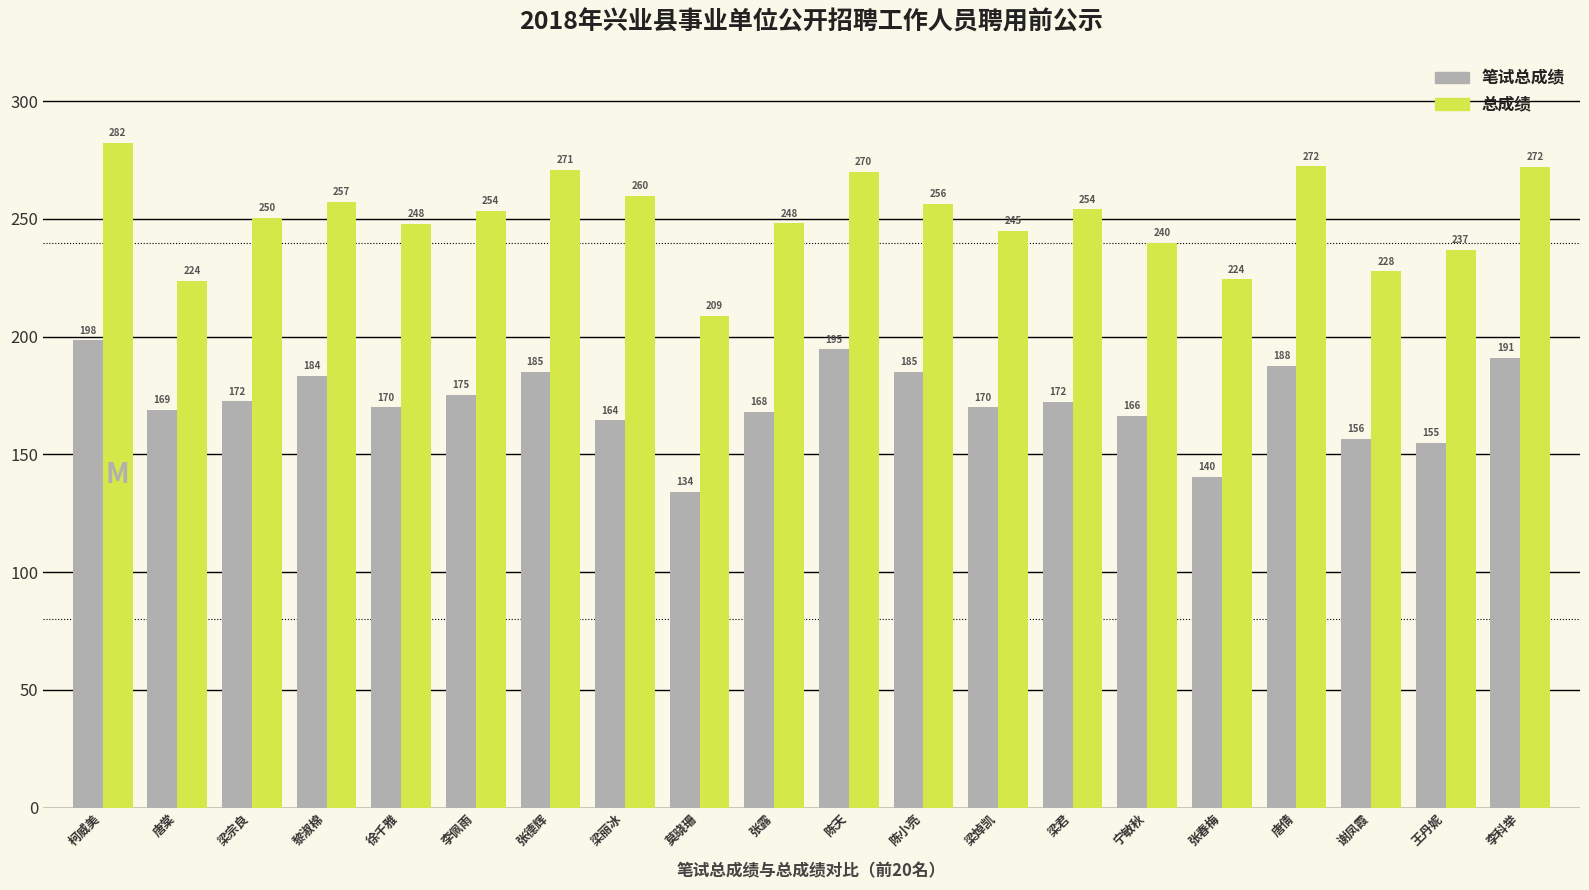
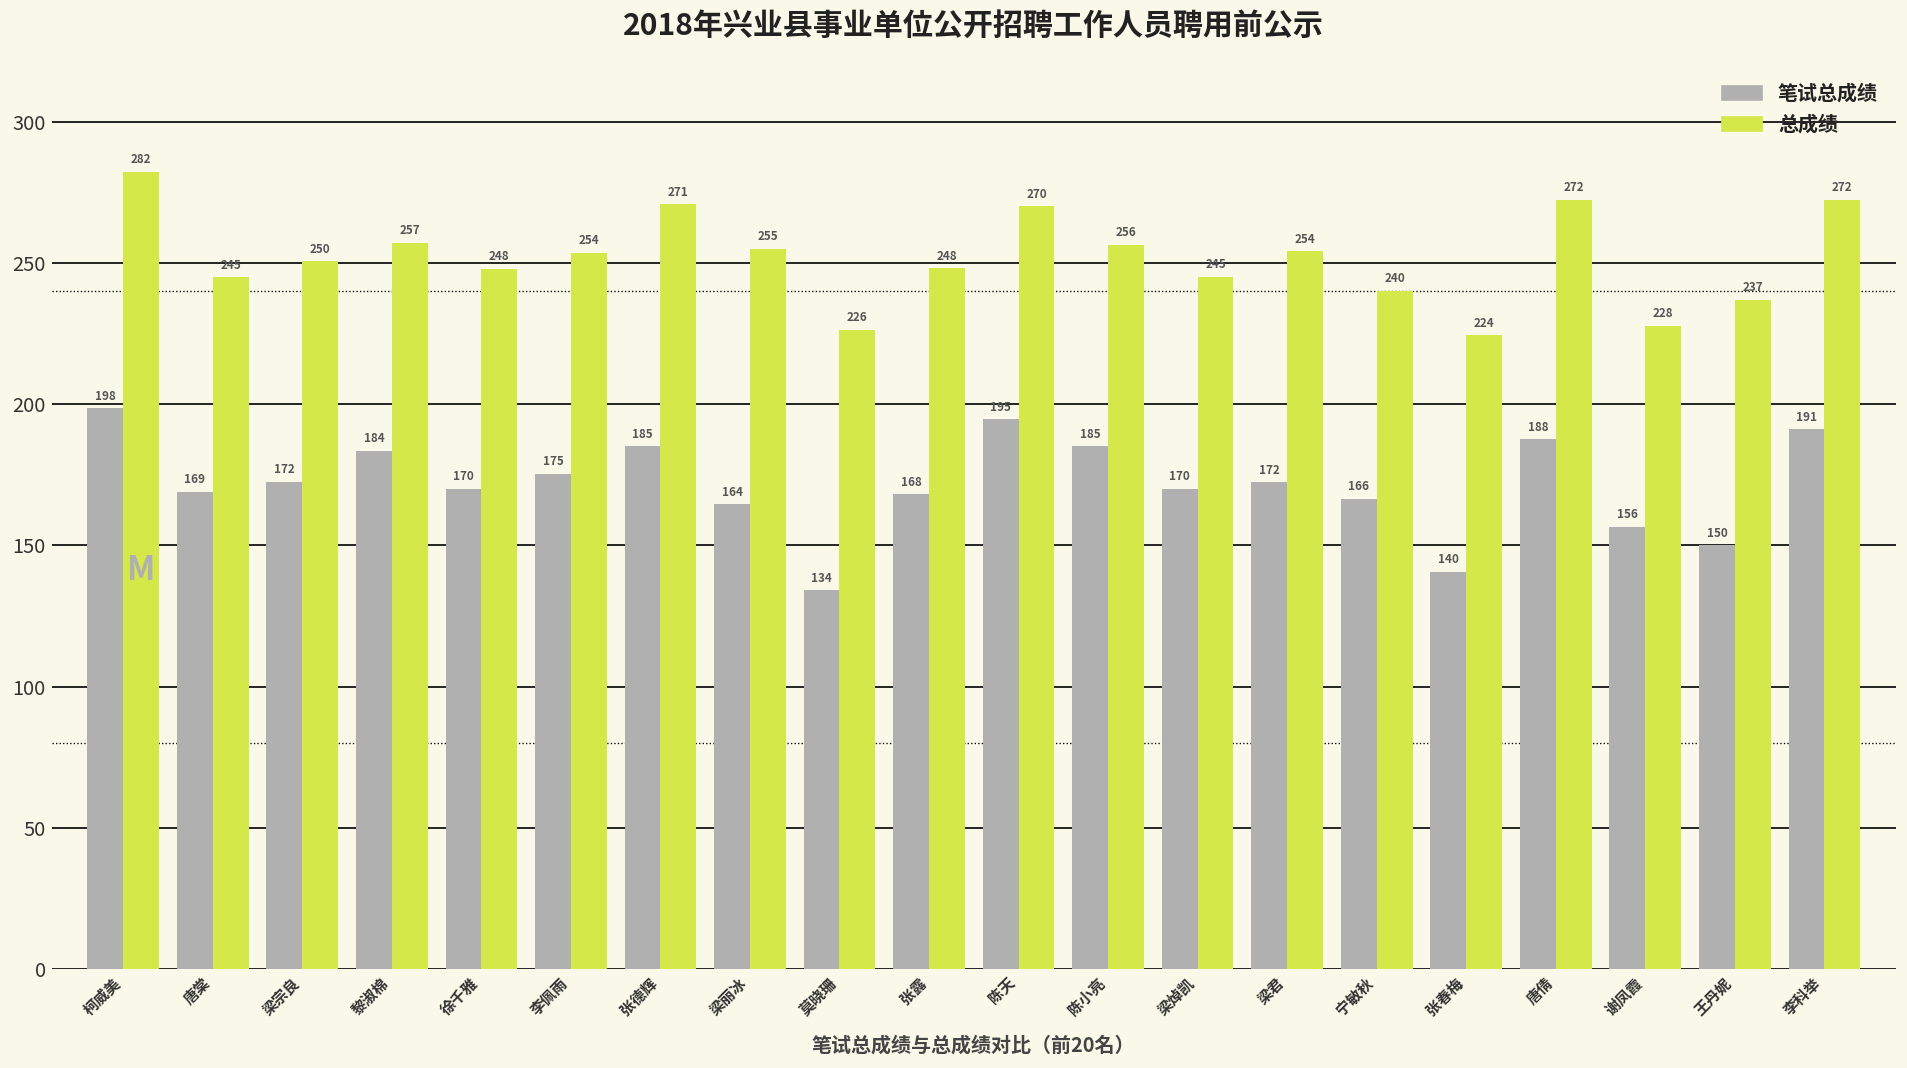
总成绩, 唐棠: 224 -> 245
总成绩, 梁丽冰: 260 -> 255
总成绩, 莫晓珊: 209 -> 226
笔试总成绩, 王丹妮: 155 -> 150
